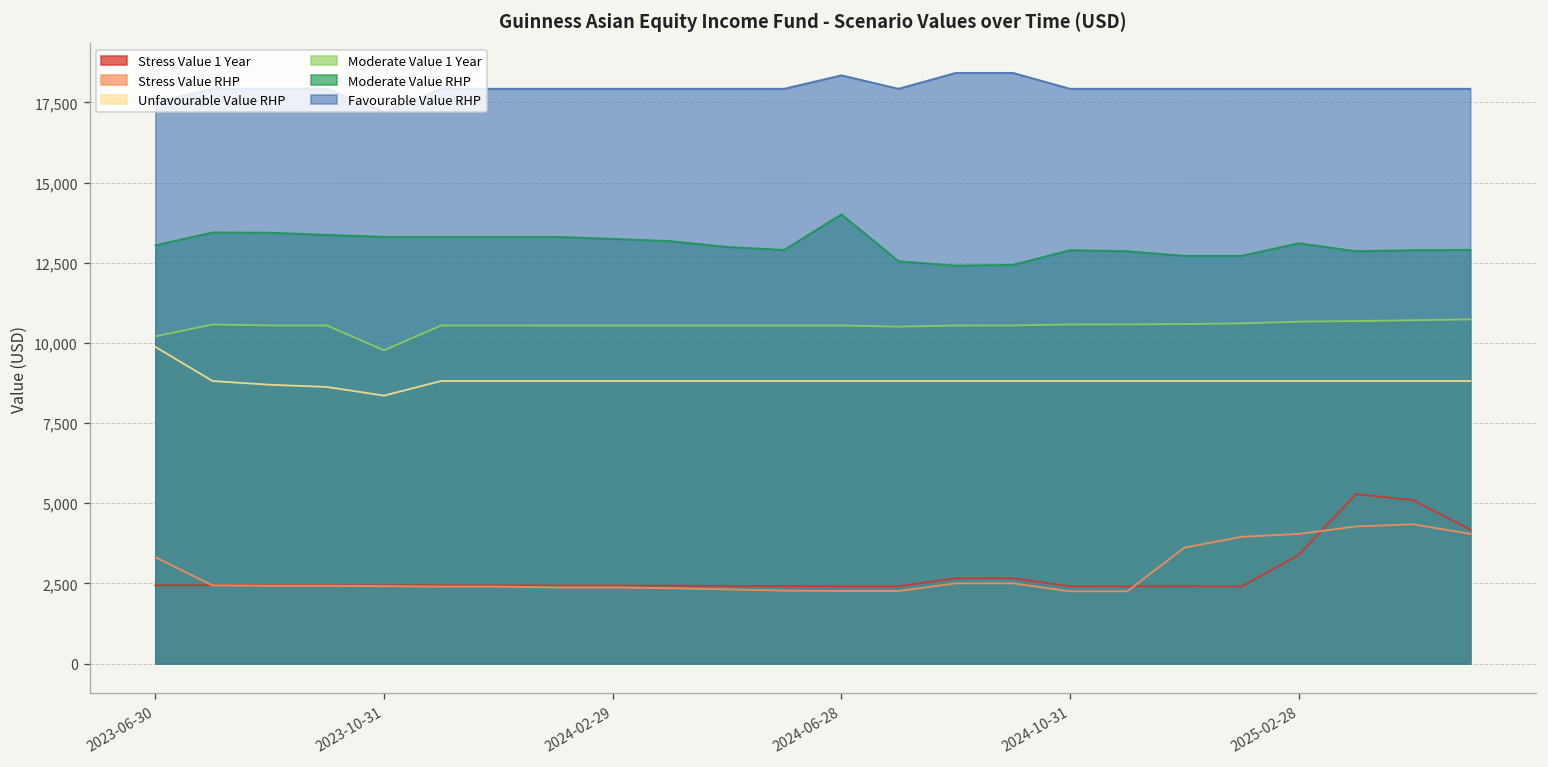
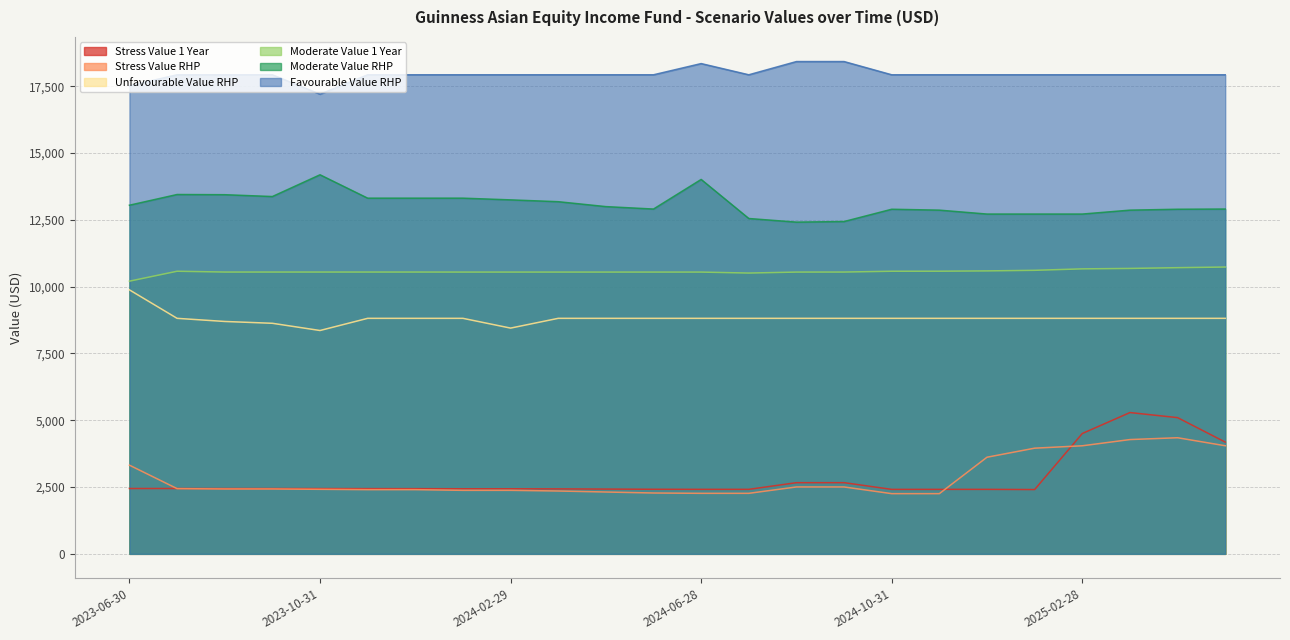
Moderate Value 1 Year, 2023-10-31: 9,800 -> 10,500
Moderate Value RHP, 2023-10-31: 13,300 -> 14,200
Unfavourable Value RHP, 2024-02-29: 8,800 -> 8,400
Stress Value 1 Year, 2025-02-28: 3,400 -> 4,500
Moderate Value RHP, 2025-02-28: 13,100 -> 12,700
